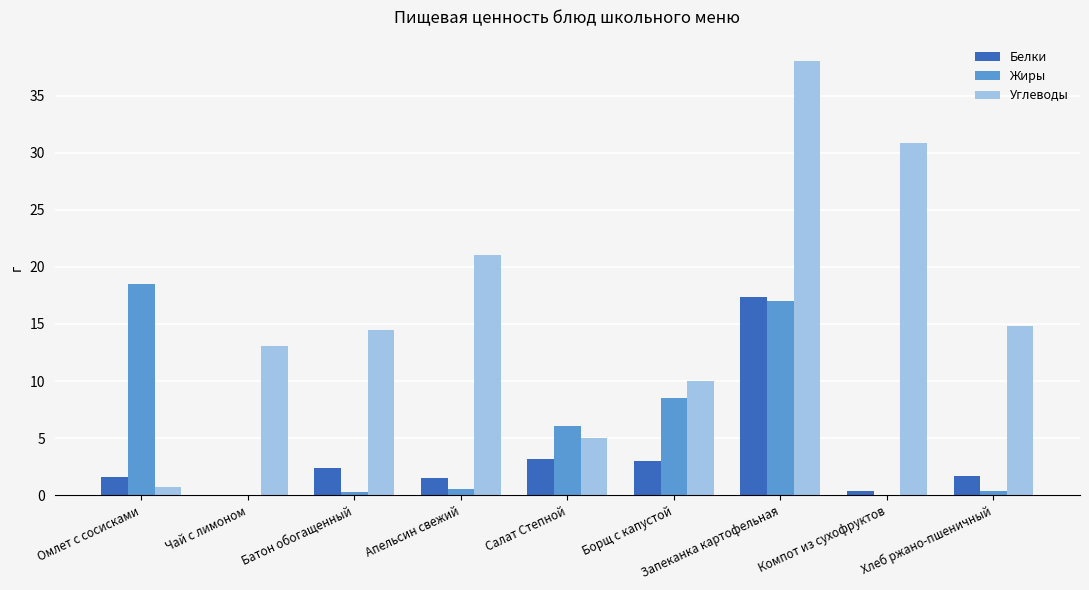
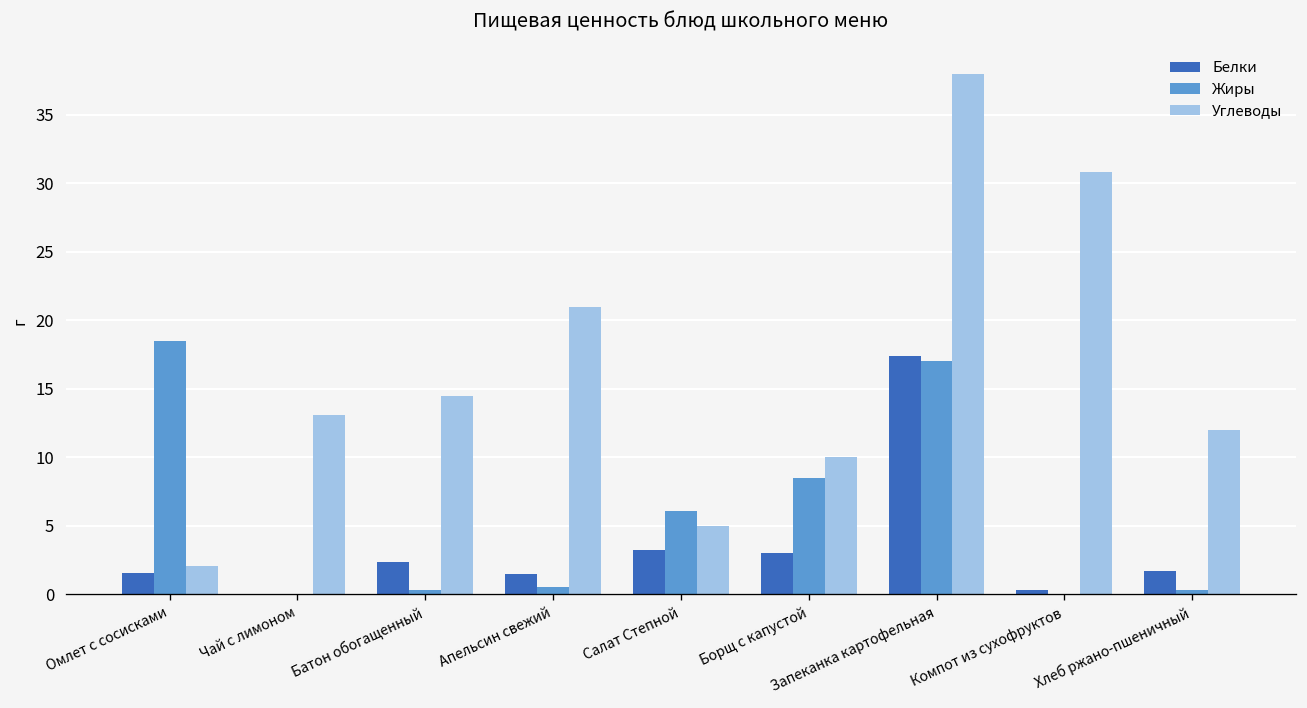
Углеводы, Омлет с сосисками: 0.8 -> 2.0
Углеводы, Хлеб ржано-пшеничный: 14.8 -> 12.0
